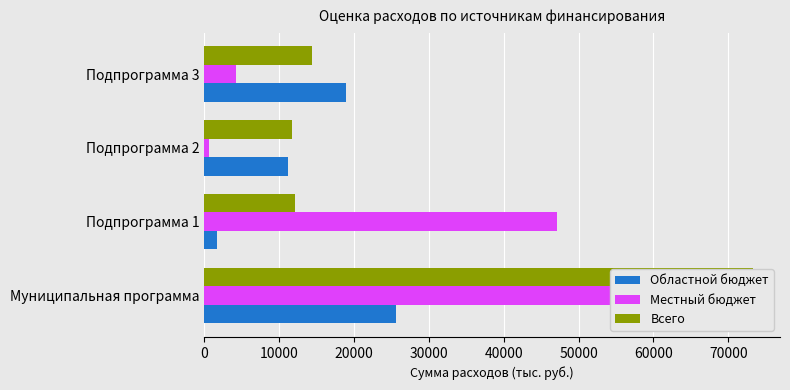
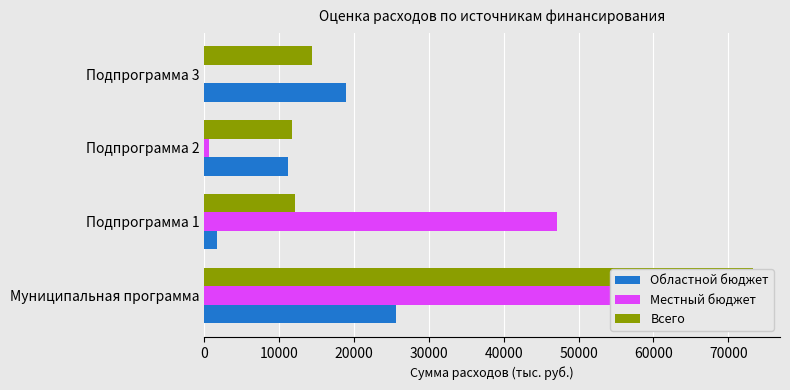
Местный бюджет, Подпрограмма 3: 4000 -> 0
